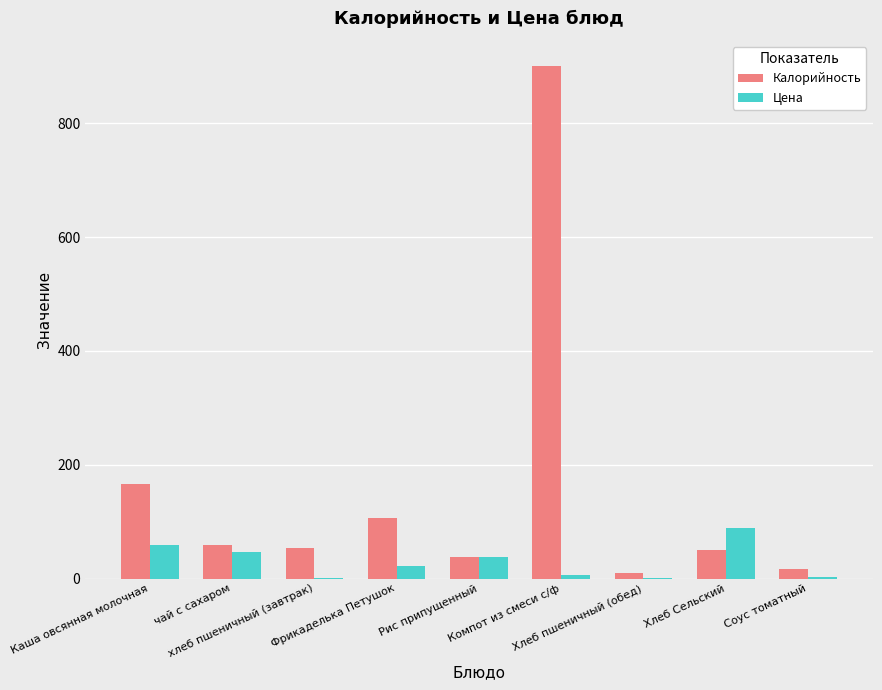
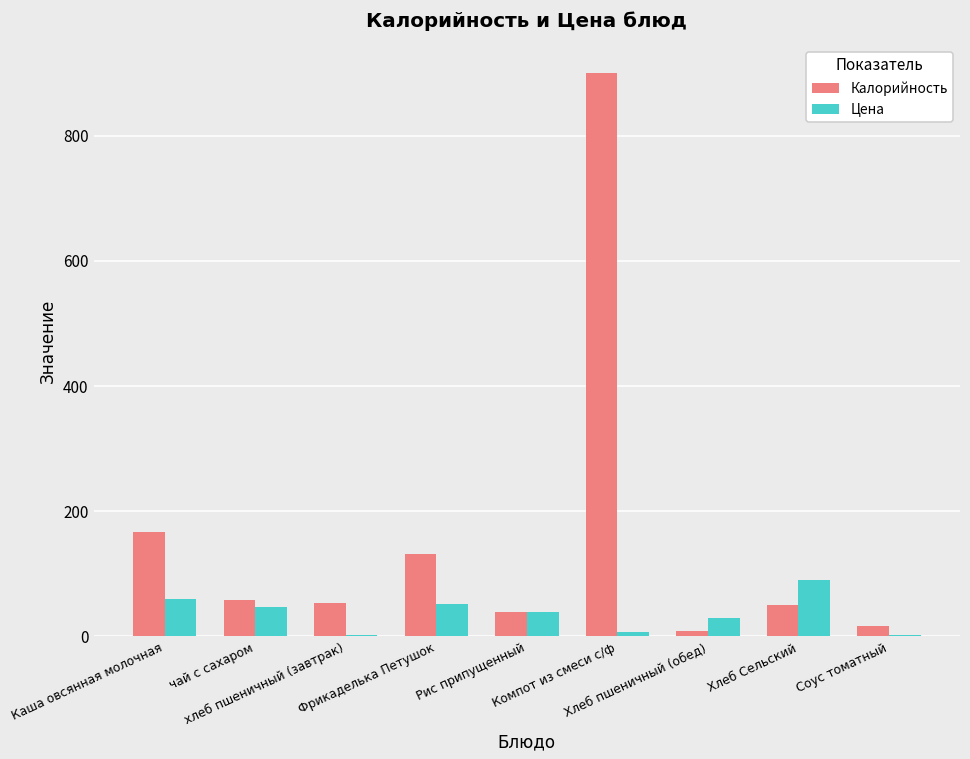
Калорийность, Фрикаделька Петушок: 110 -> 130
Цена, Фрикаделька Петушок: 20 -> 50
Цена, Хлеб пшеничный (обед): 0 -> 30
